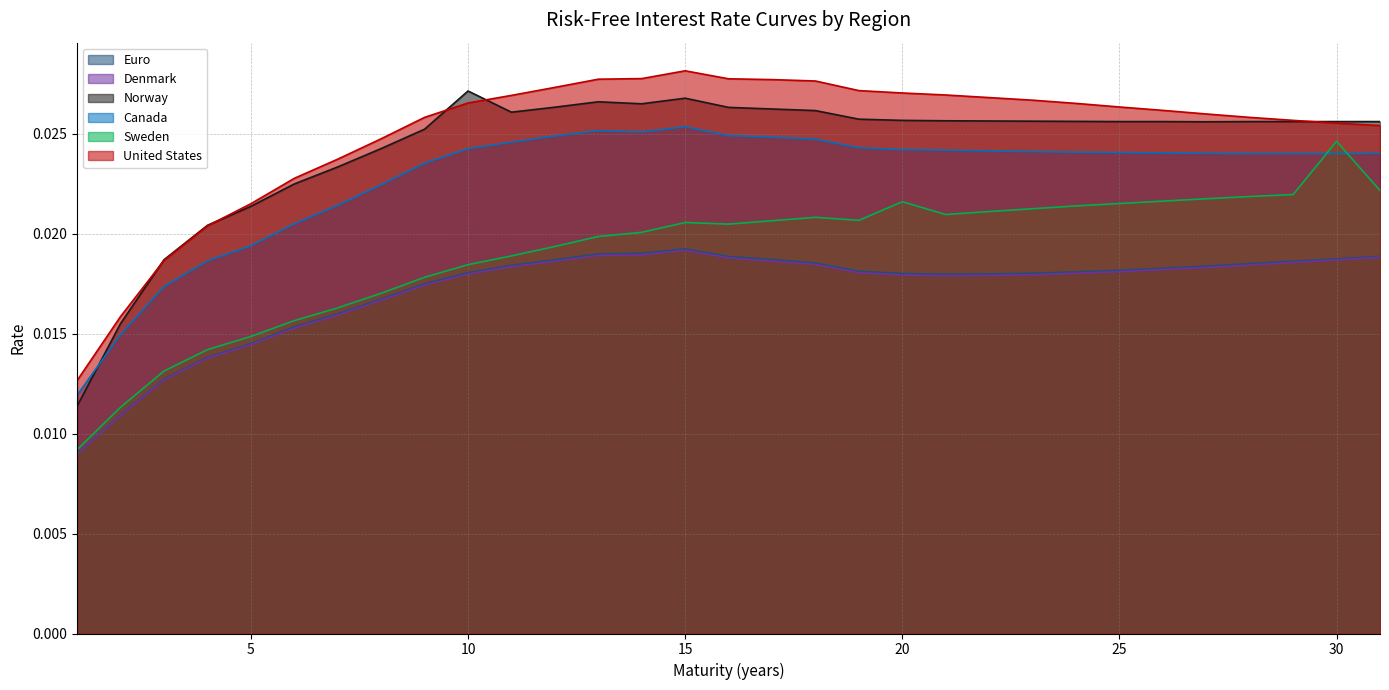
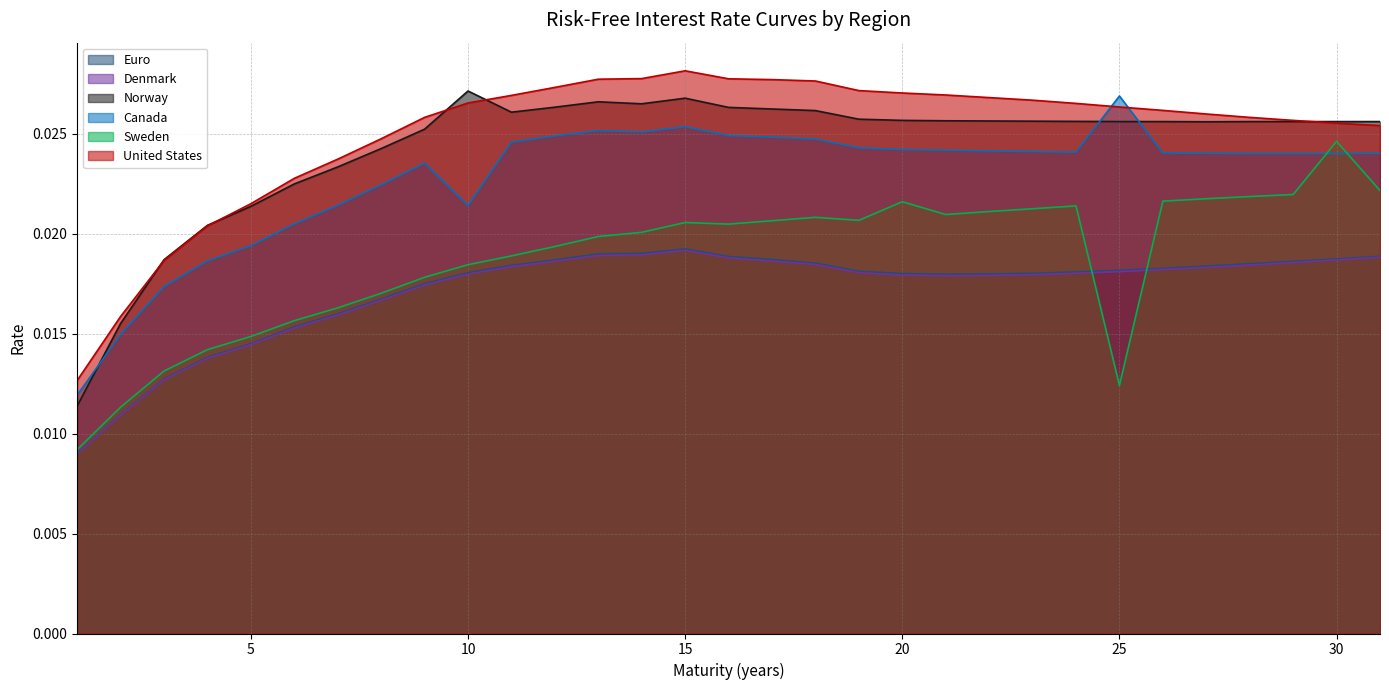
Canada, 10: 0.0243 -> 0.0214
Canada, 25: 0.0241 -> 0.0269
Sweden, 25: 0.0215 -> 0.0124
